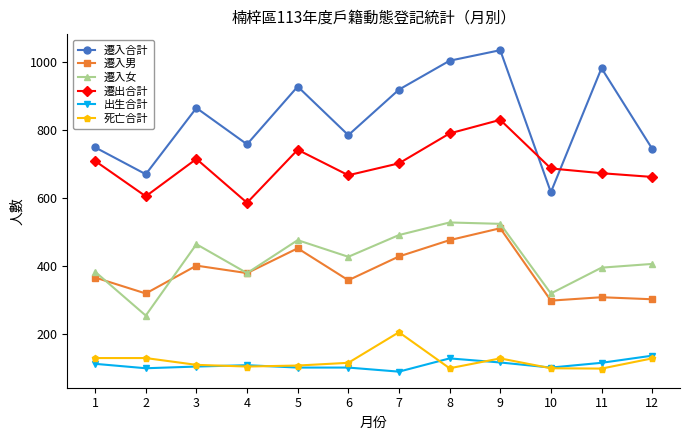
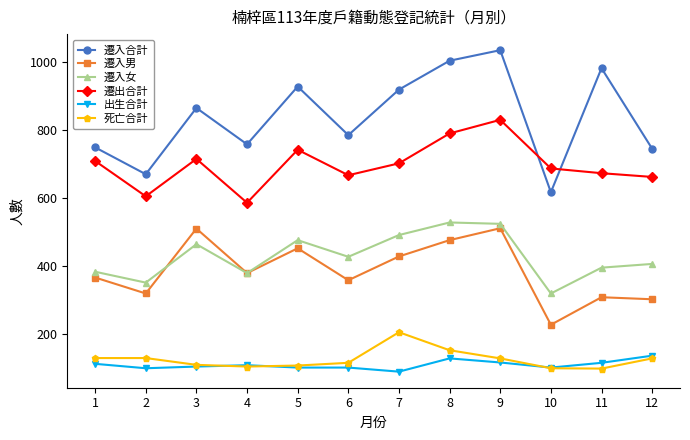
遷入女, 2: 250 -> 350
遷入男, 3: 400 -> 510
死亡合計, 8: 100 -> 150
遷入男, 10: 300 -> 230
